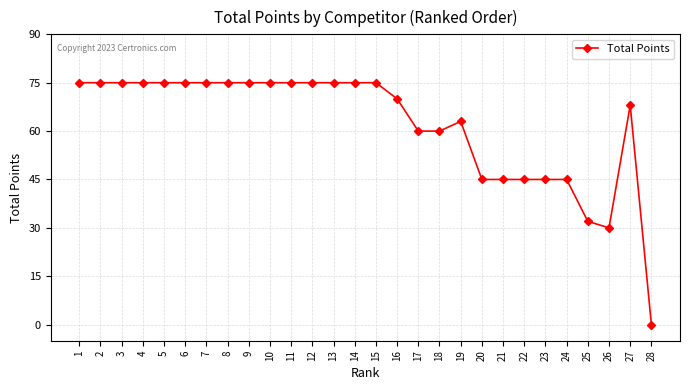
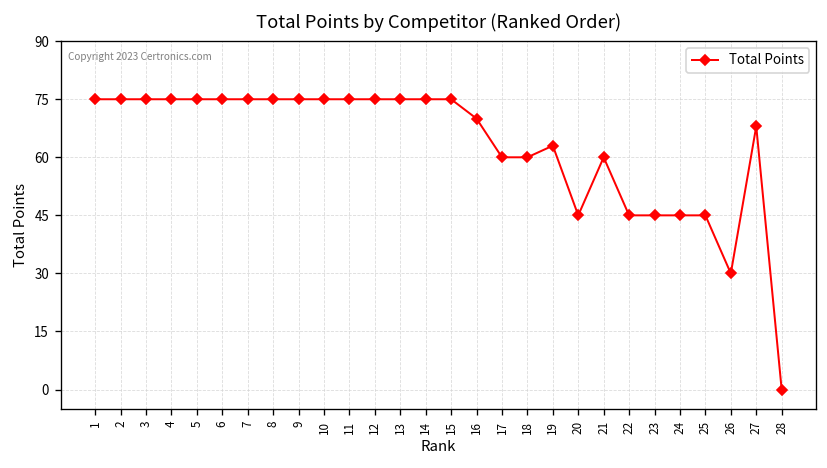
21: 45 -> 60
25: 32 -> 45
